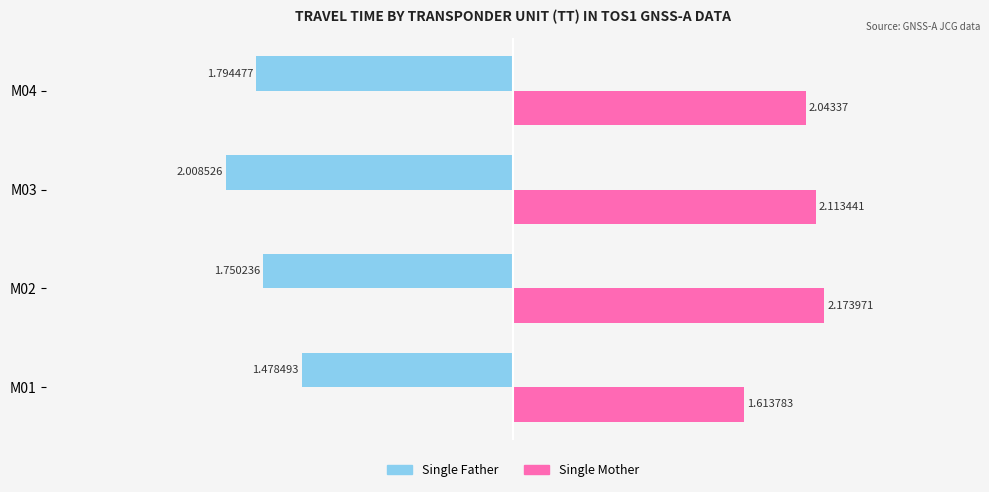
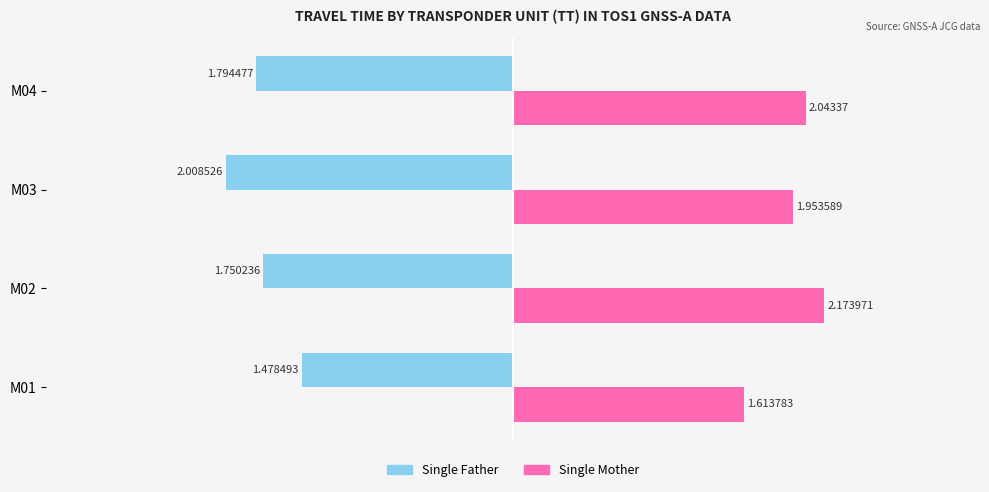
Single Mother, M03: 2.113441 -> 1.953589
